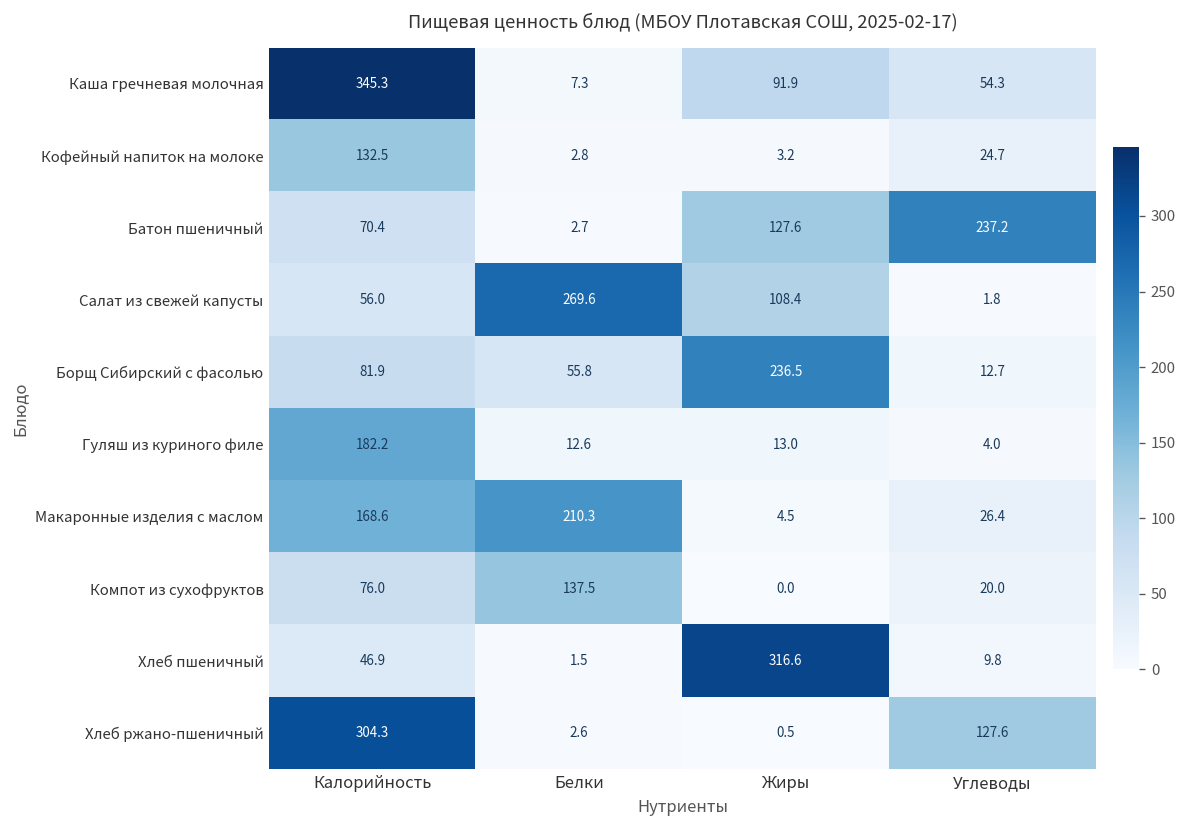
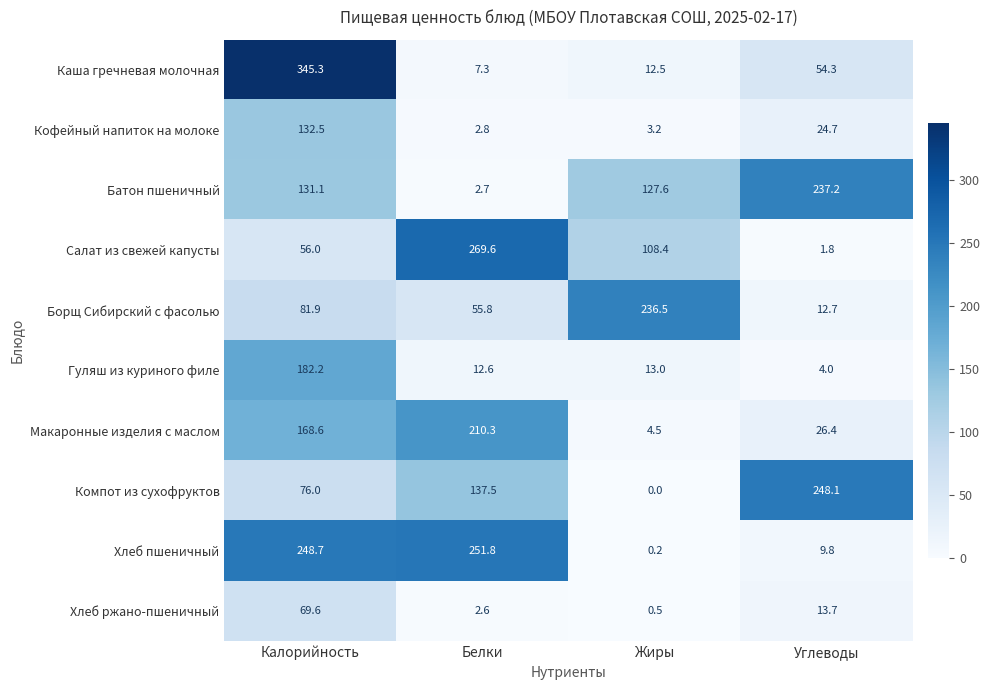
Каша гречневая молочная, Жиры: 91.9 -> 12.5
Батон пшеничный, Калорийность: 70.4 -> 131.1
Компот из сухофруктов, Углеводы: 20.0 -> 248.1
Хлеб пшеничный, Калорийность: 46.9 -> 248.7
Хлеб пшеничный, Белки: 1.5 -> 251.8
Хлеб пшеничный, Жиры: 316.6 -> 0.2
Хлеб ржано-пшеничный, Калорийность: 304.3 -> 69.6
Хлеб ржано-пшеничный, Углеводы: 127.6 -> 13.7
